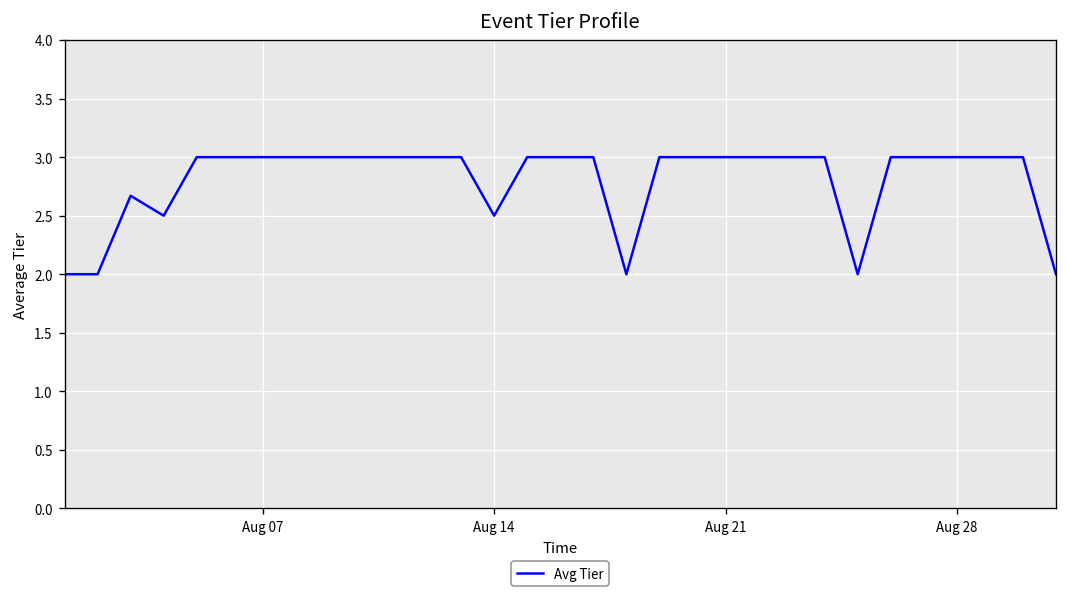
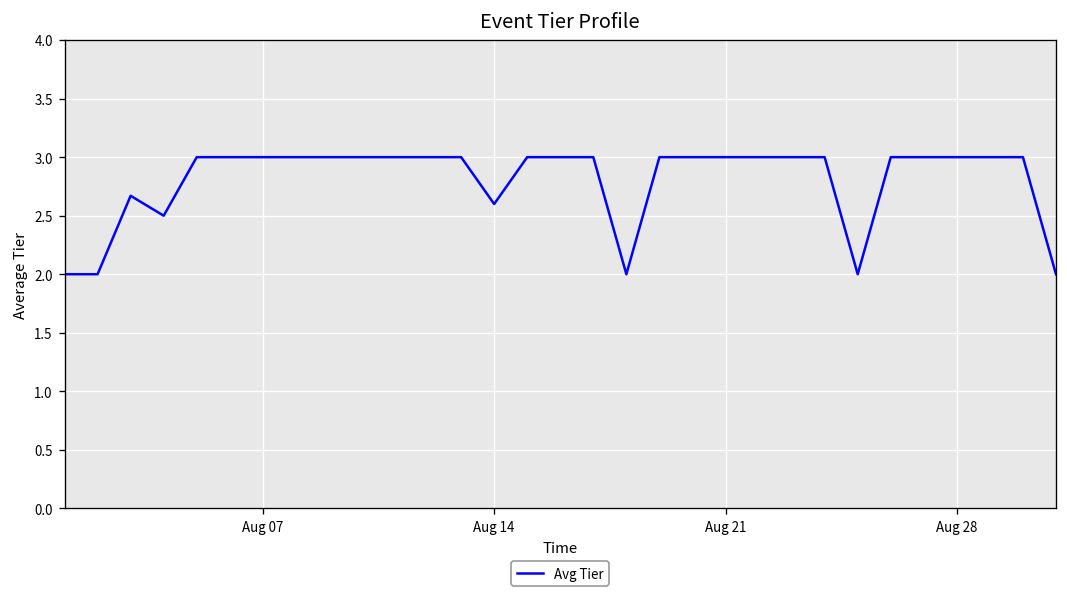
Aug 14: 2.5 -> 2.6
